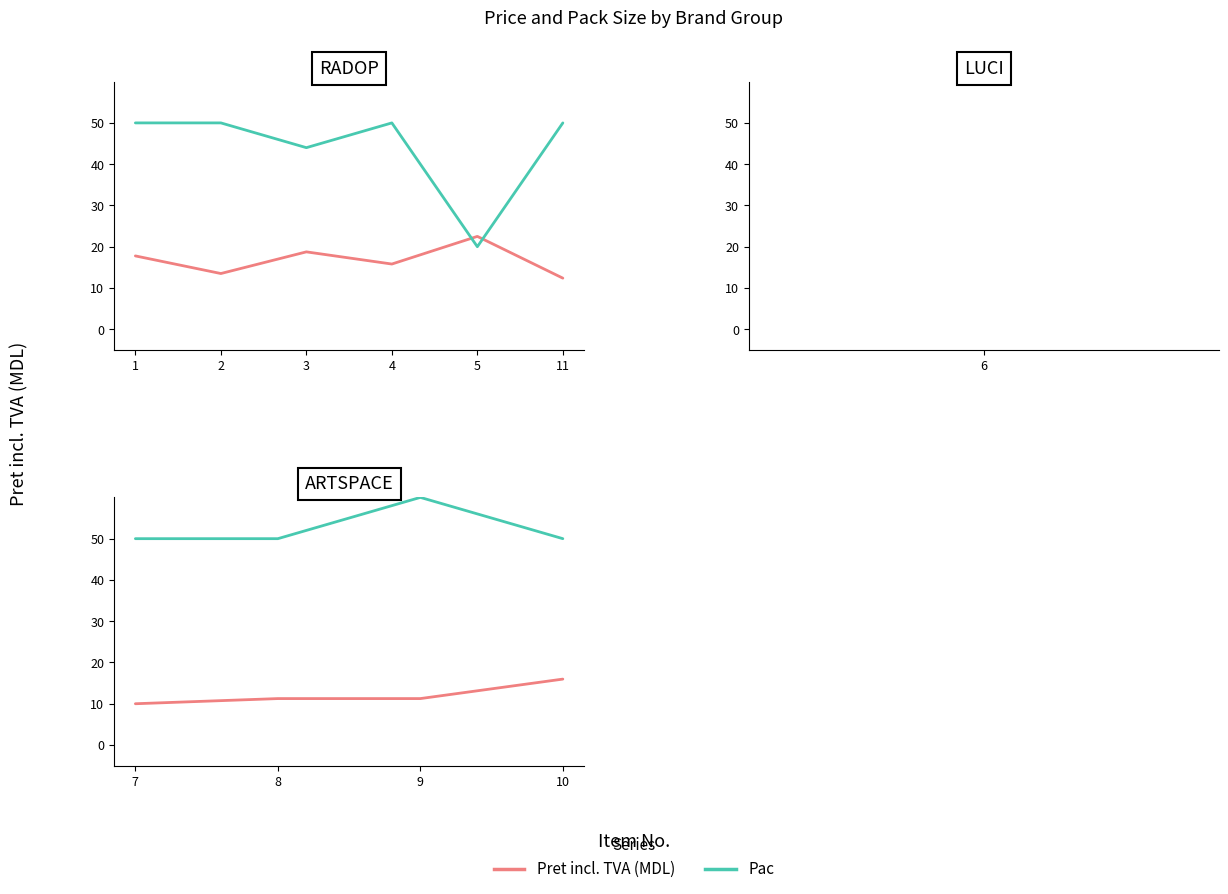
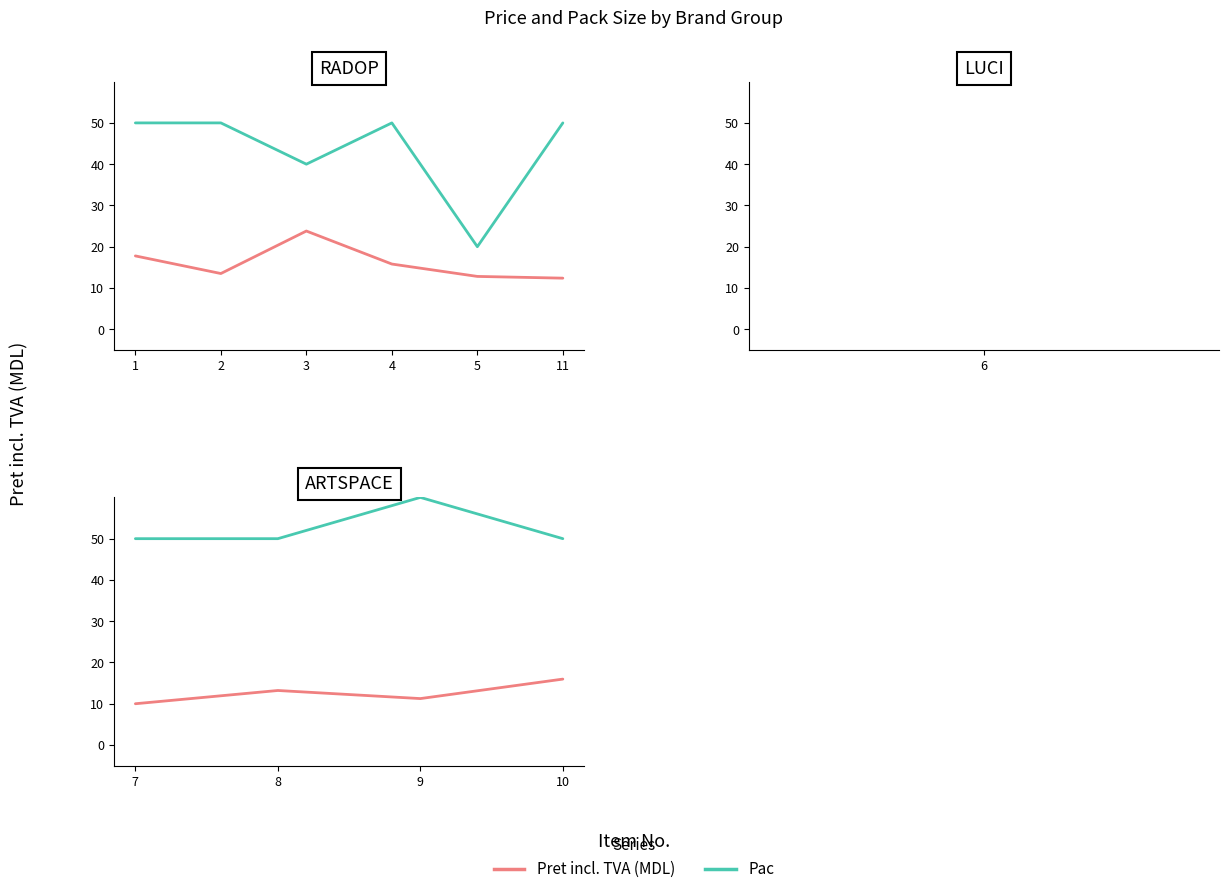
RADOP, Pret incl. TVA (MDL), 3: 19 -> 24
RADOP, Pac, 3: 44 -> 40
RADOP, Pret incl. TVA (MDL), 5: 23 -> 13
ARTSPACE, Pret incl. TVA (MDL), 8: 11 -> 13
